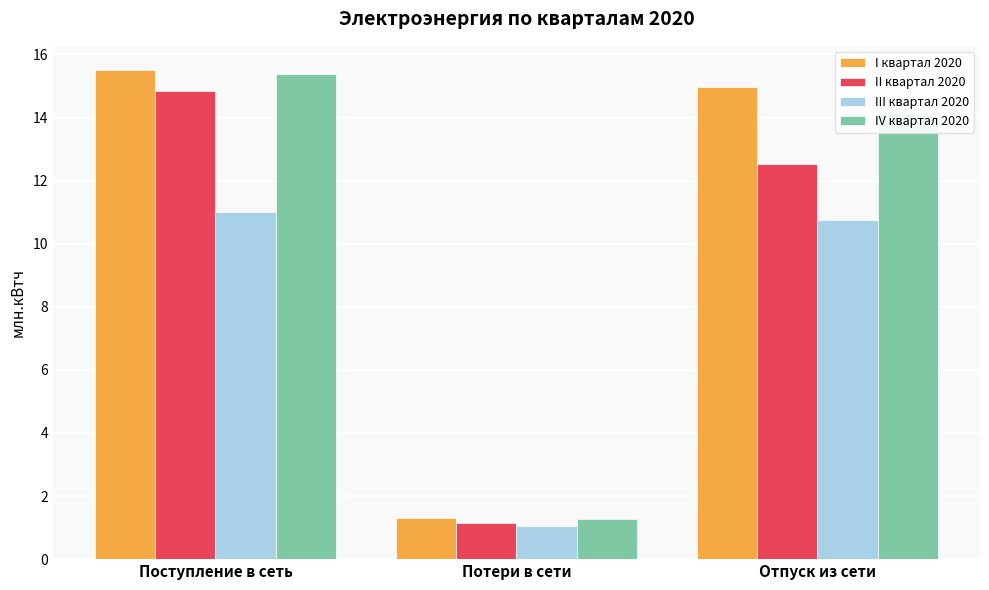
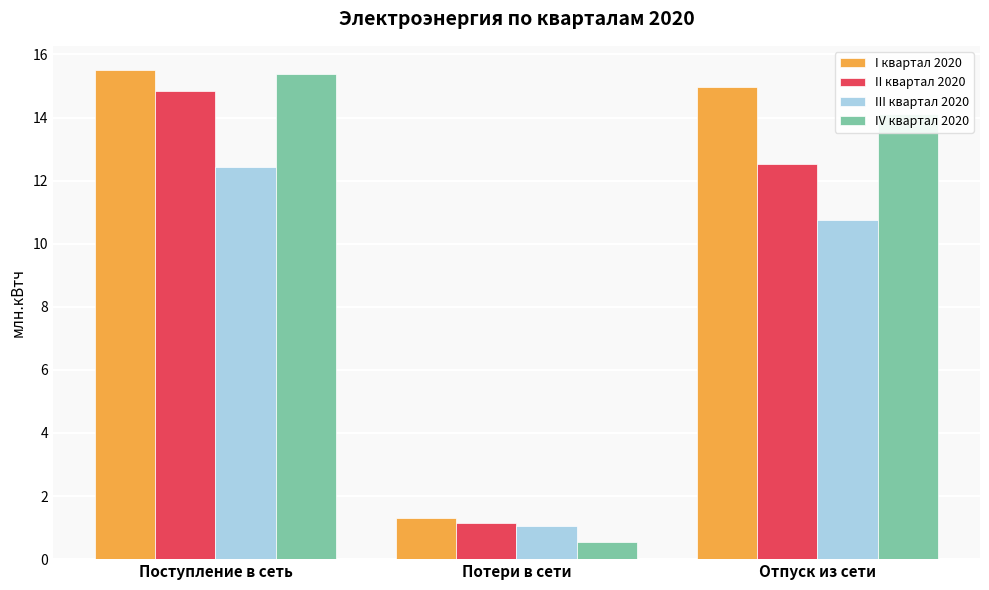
III квартал 2020, Поступление в сеть: 11.0 -> 12.4
IV квартал 2020, Потери в сети: 1.3 -> 0.6
